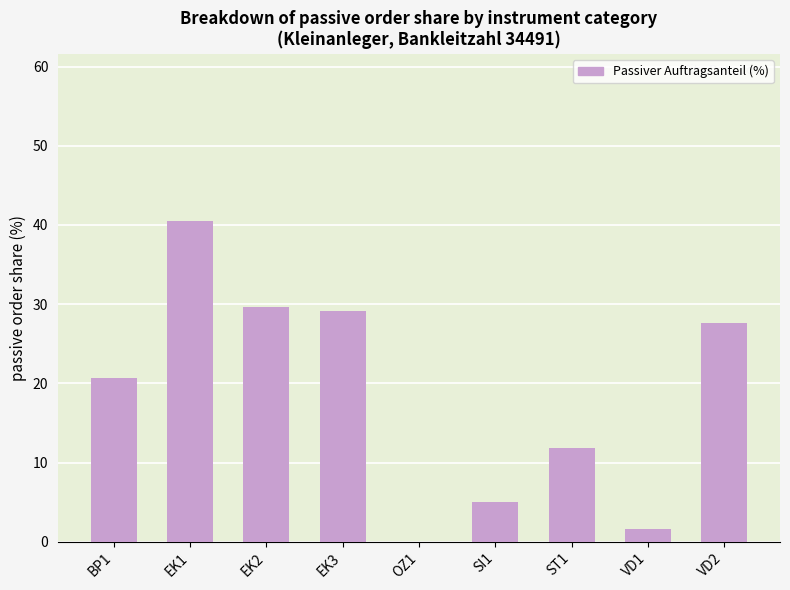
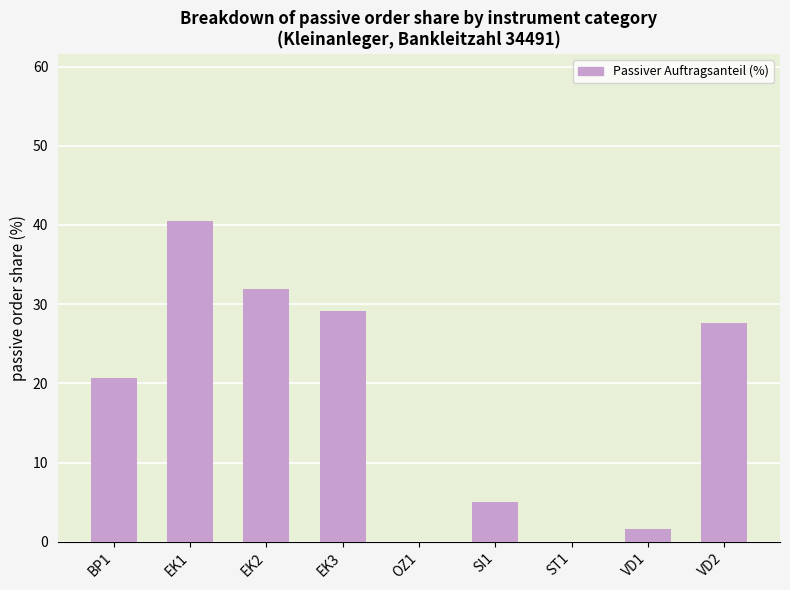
EK2: 30 -> 32
ST1: 12 -> 0
